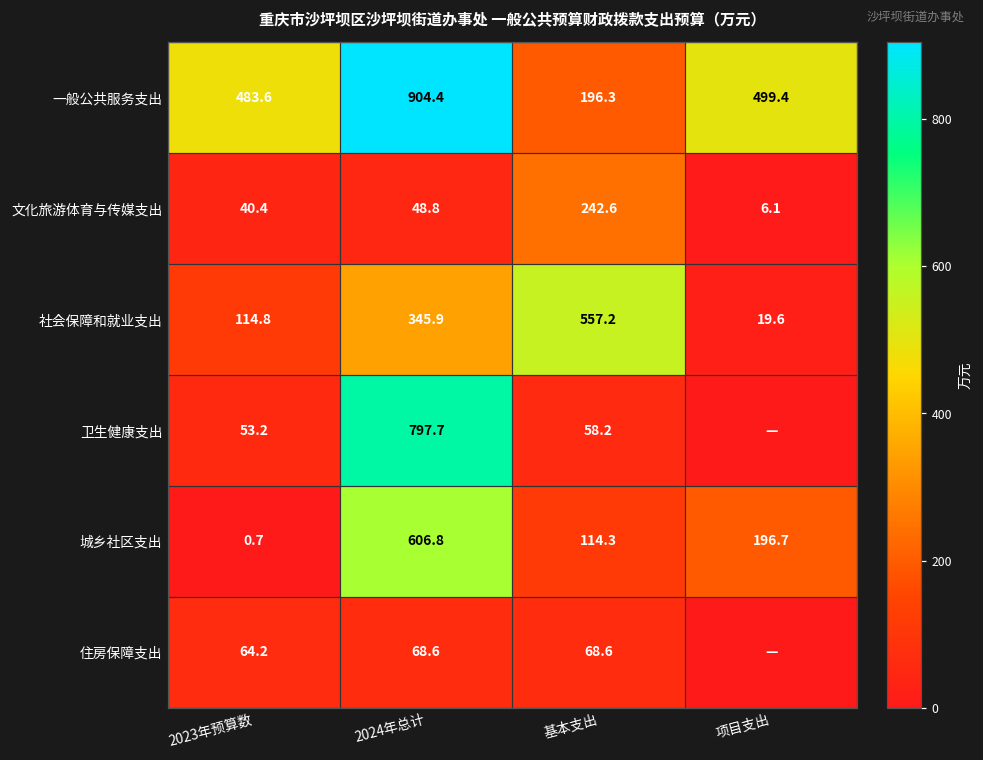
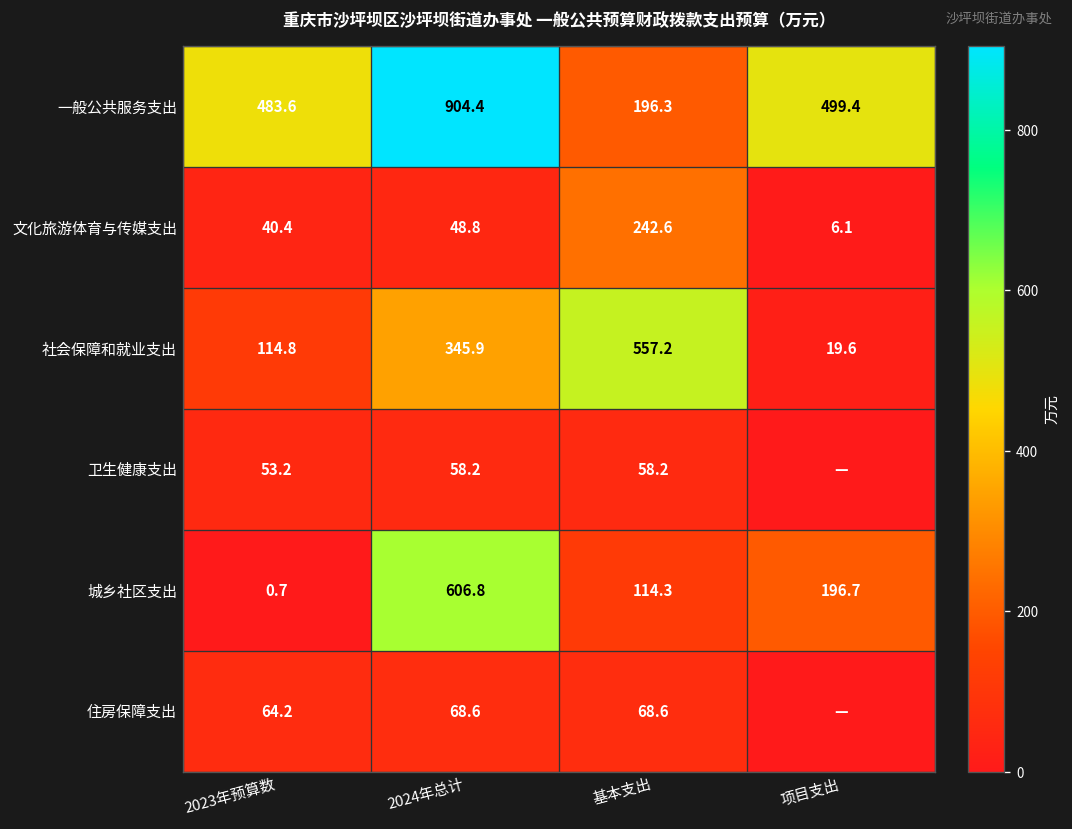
卫生健康支出, 2024年总计: 797.7 -> 58.2
